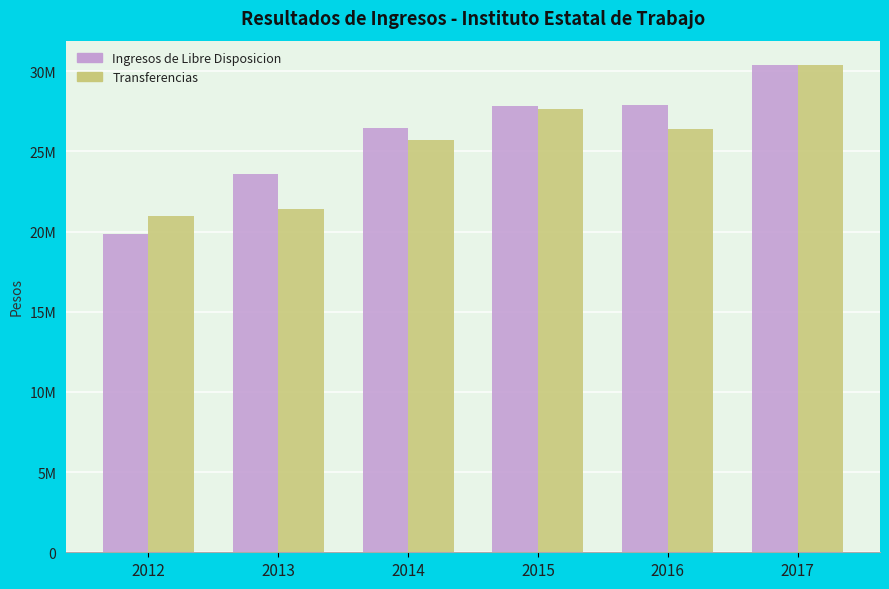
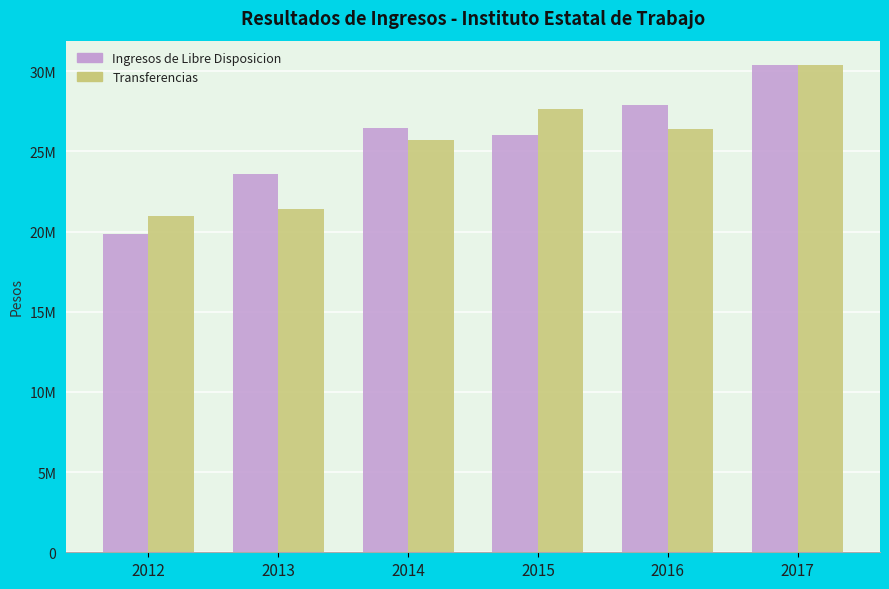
Ingresos de Libre Disposicion, 2015: 27900000 -> 26000000
